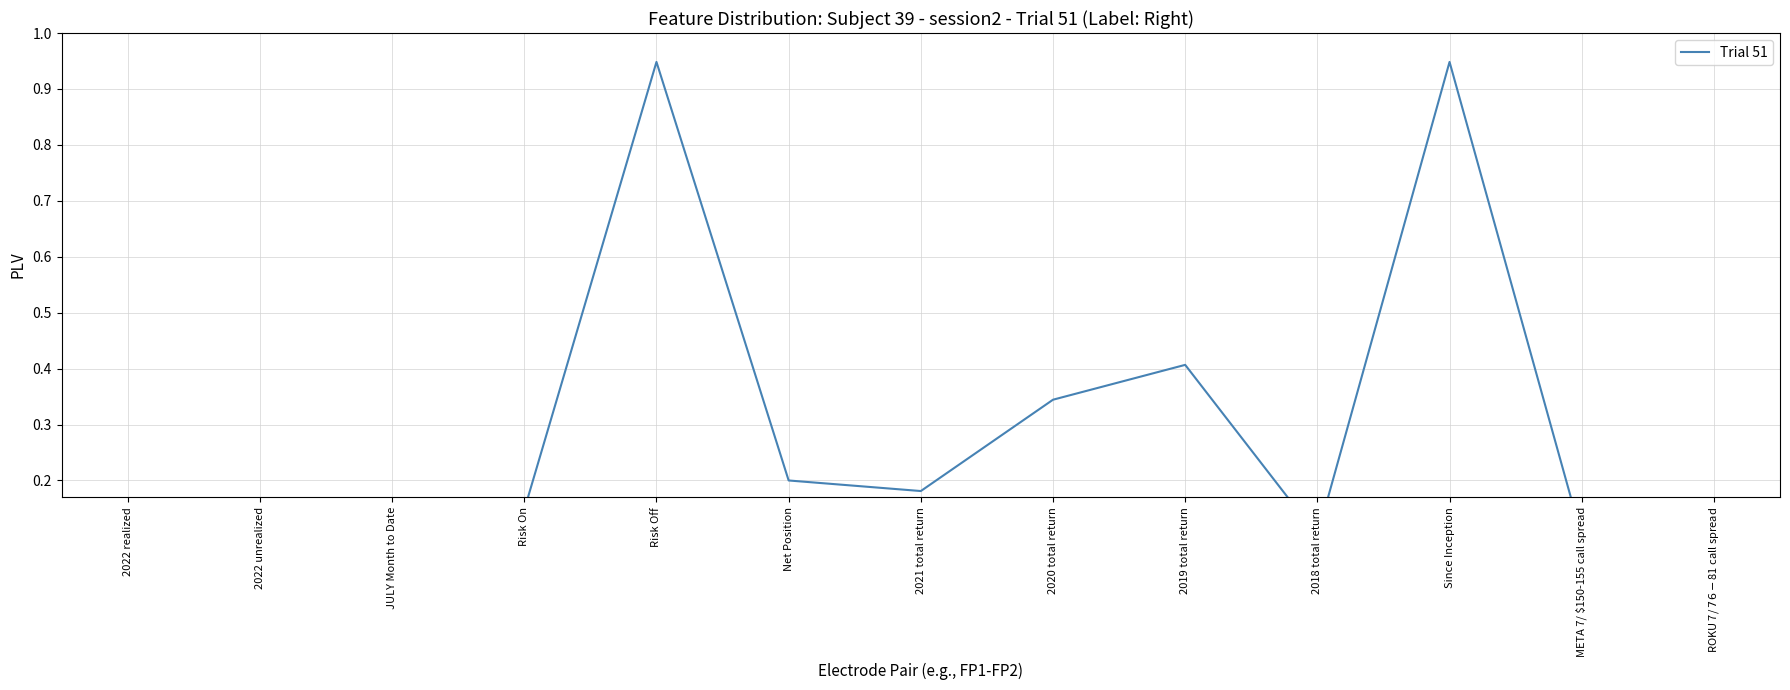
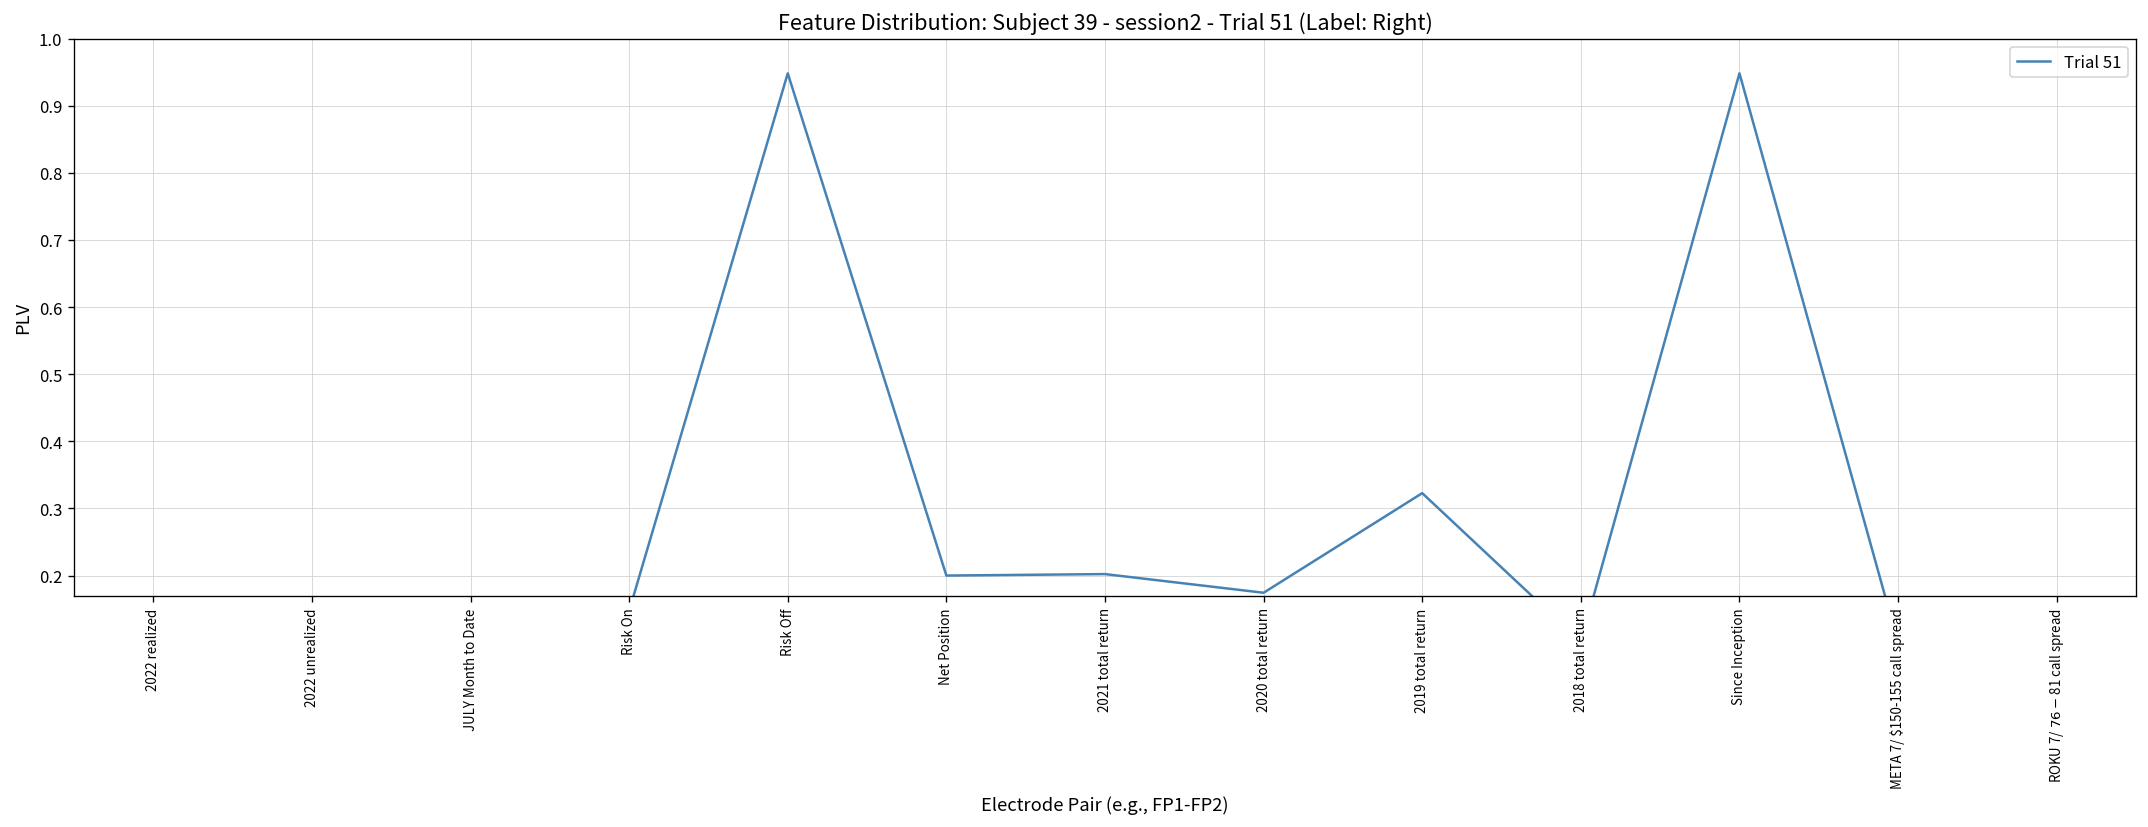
2021 total return: 0.18 -> 0.20
2020 total return: 0.34 -> 0.17
2019 total return: 0.41 -> 0.32
